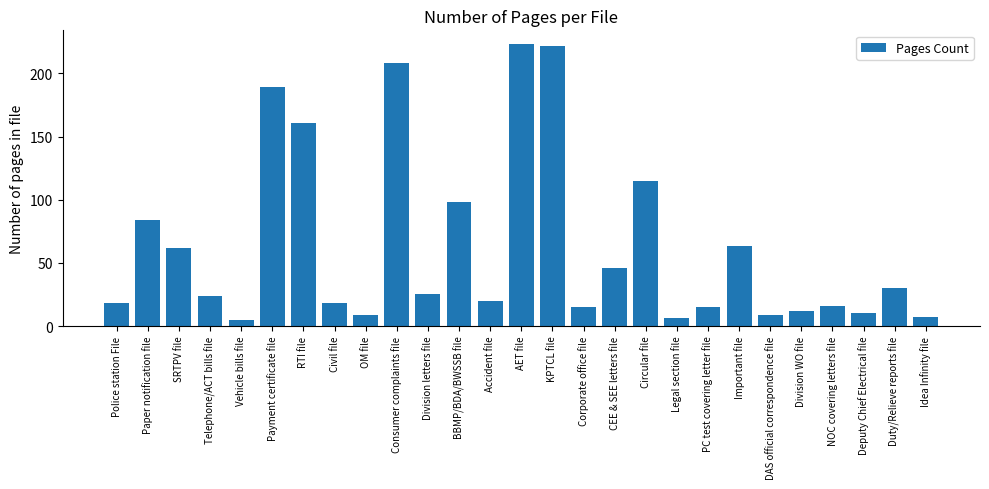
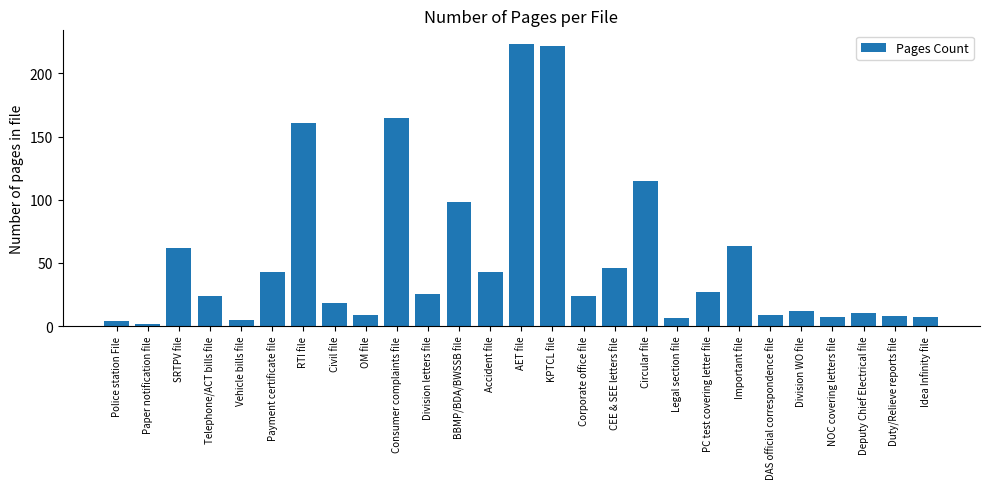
Police station File: 18 -> 4
Paper notification file: 84 -> 2
Payment certificate file: 189 -> 43
Consumer complaints file: 208 -> 165
Accident file: 20 -> 43
Corporate office file: 15 -> 24
PC test covering letter file: 15 -> 27
NOC covering letters file: 16 -> 7
Duty/Relieve reports file: 30 -> 8
